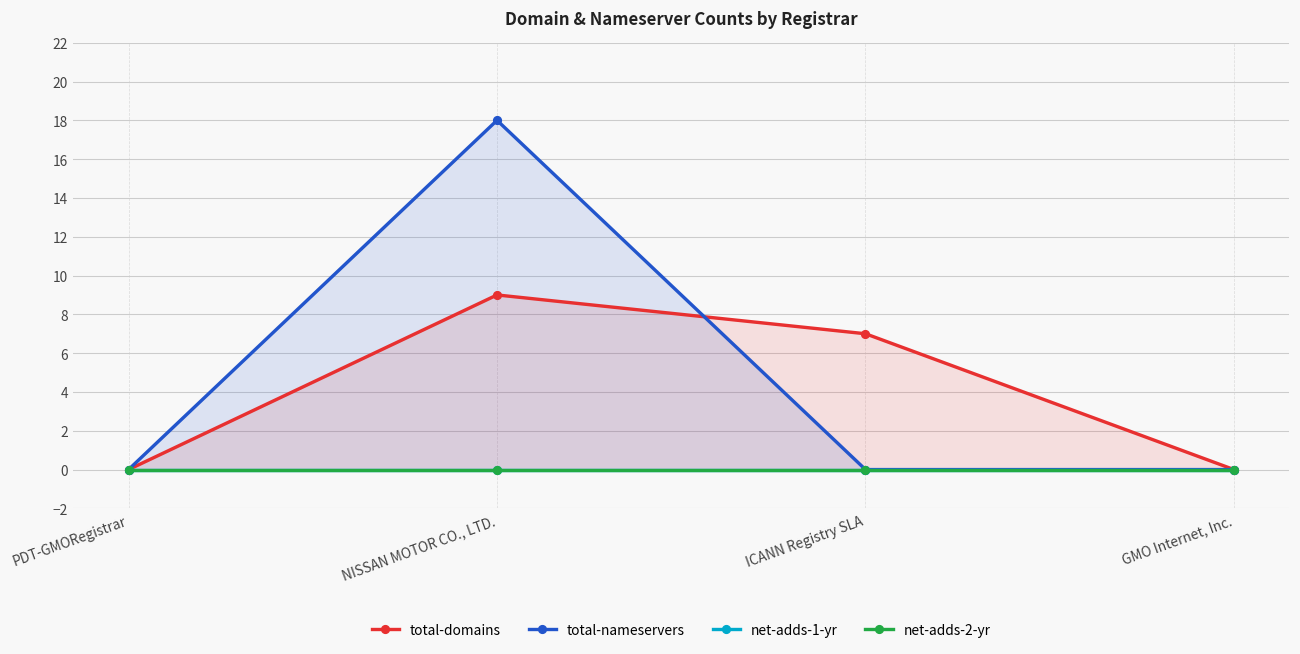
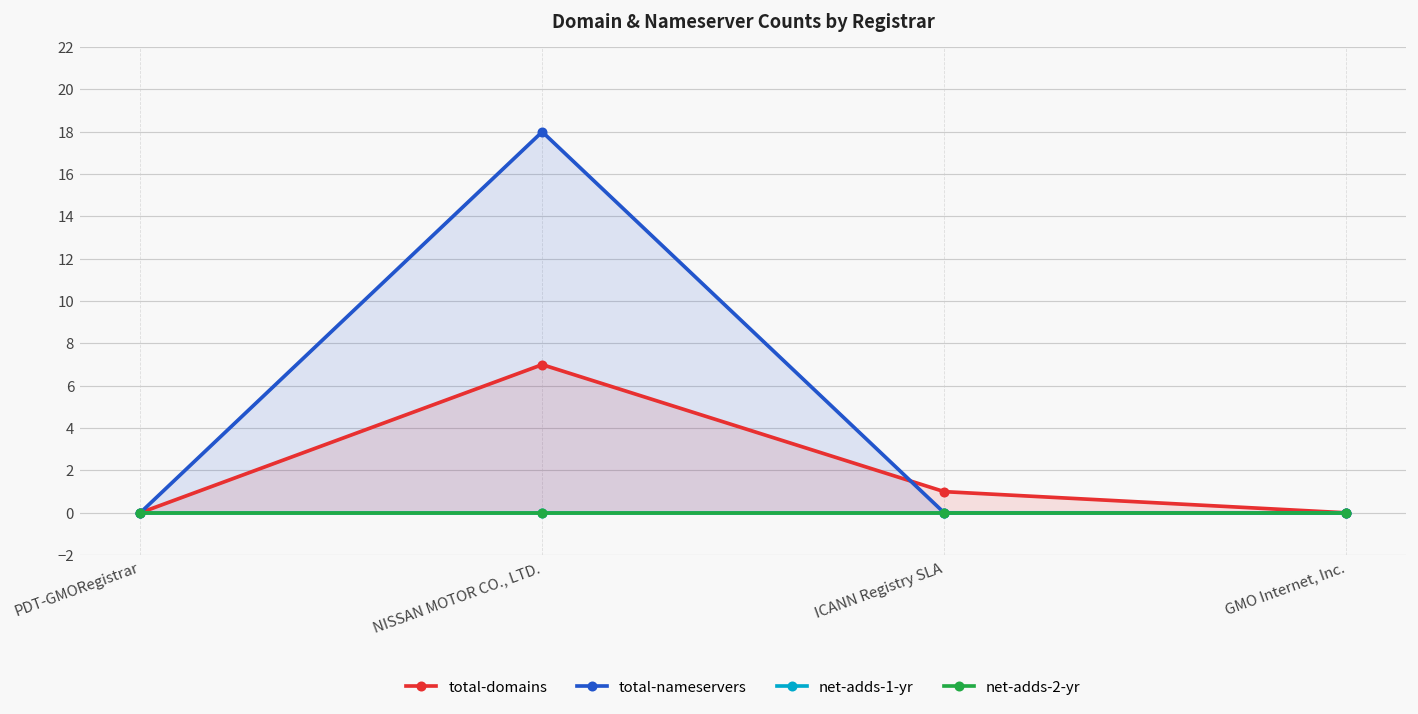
total-domains, NISSAN MOTOR CO., LTD.: 9 -> 7
total-domains, ICANN Registry SLA: 7 -> 1
